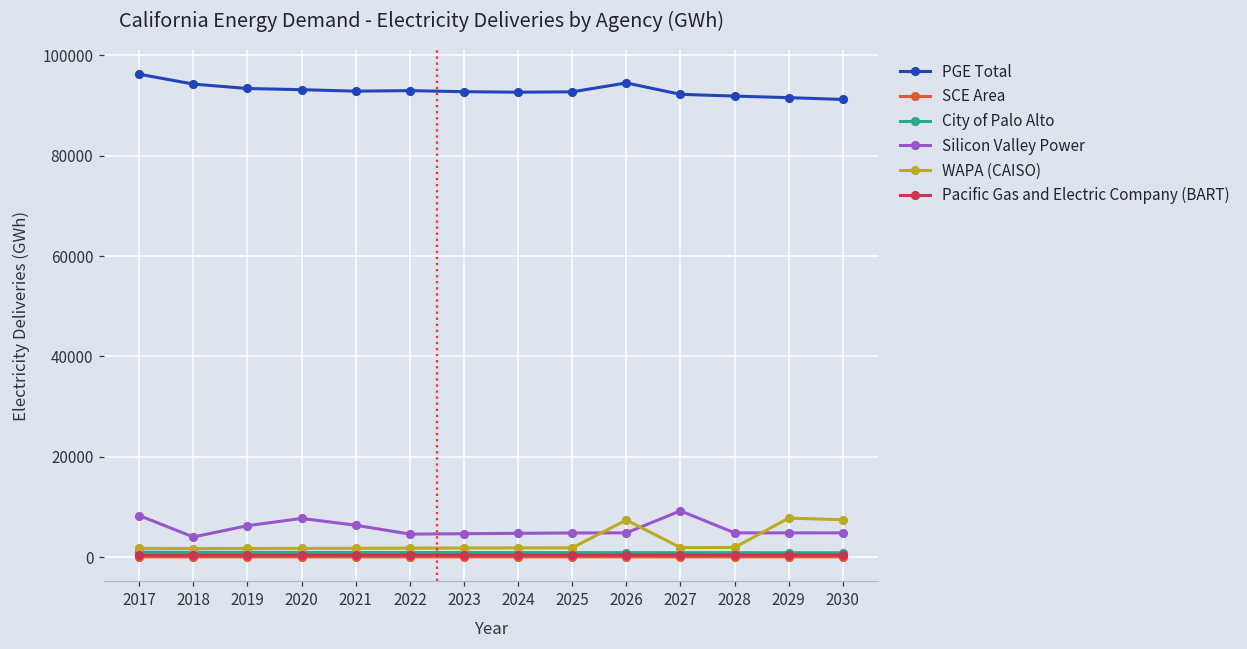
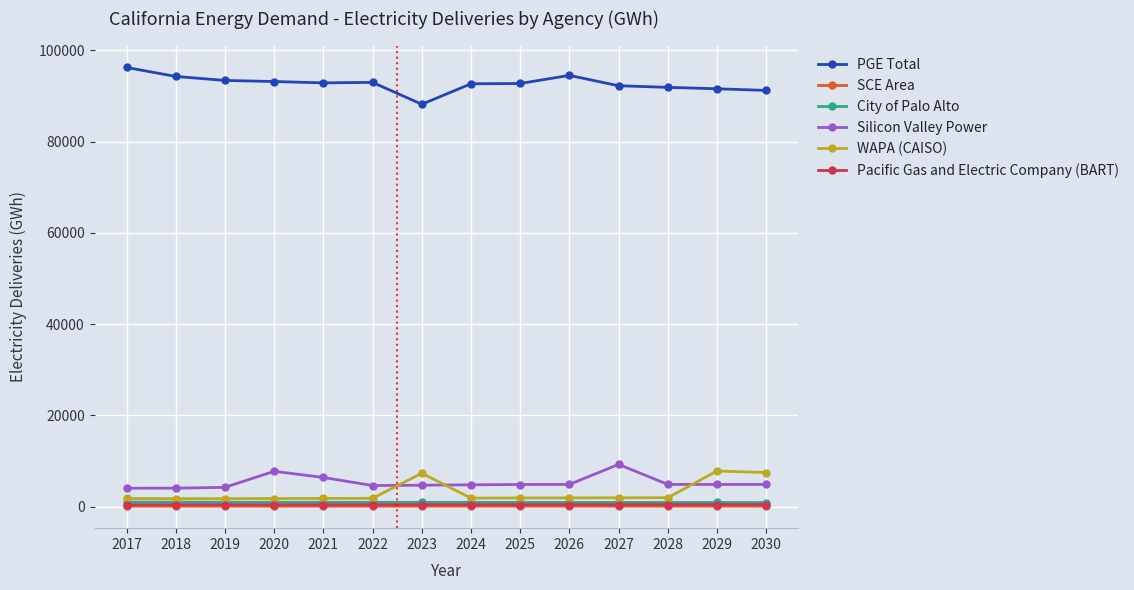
Silicon Valley Power, 2017: 8000 -> 4000
Silicon Valley Power, 2019: 6000 -> 4000
PGE Total, 2023: 93000 -> 88000
WAPA (CAISO), 2023: 2000 -> 7000
WAPA (CAISO), 2026: 7000 -> 2000
